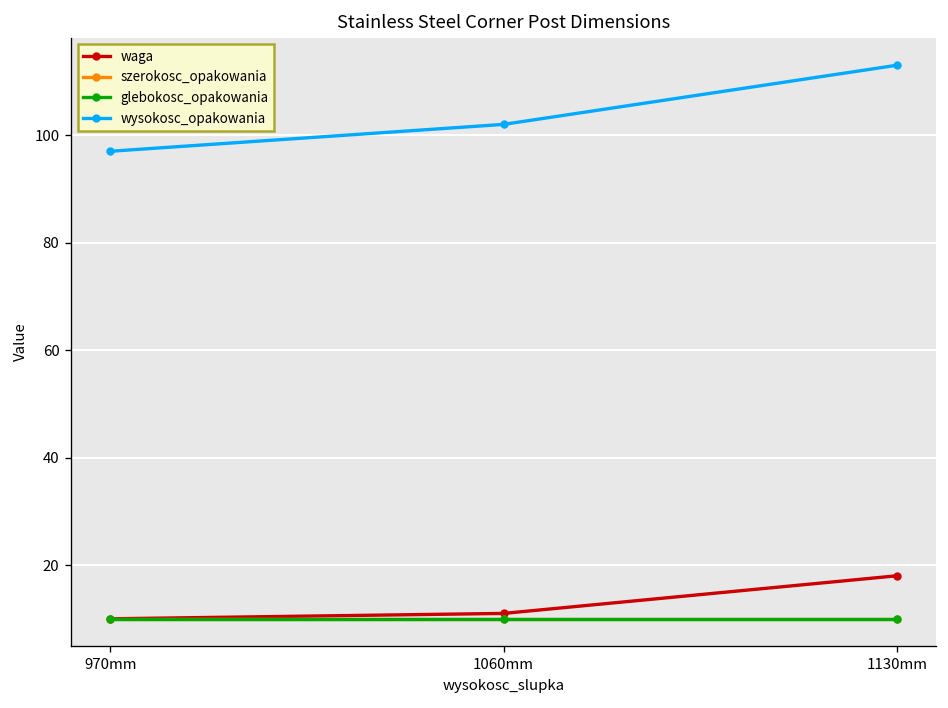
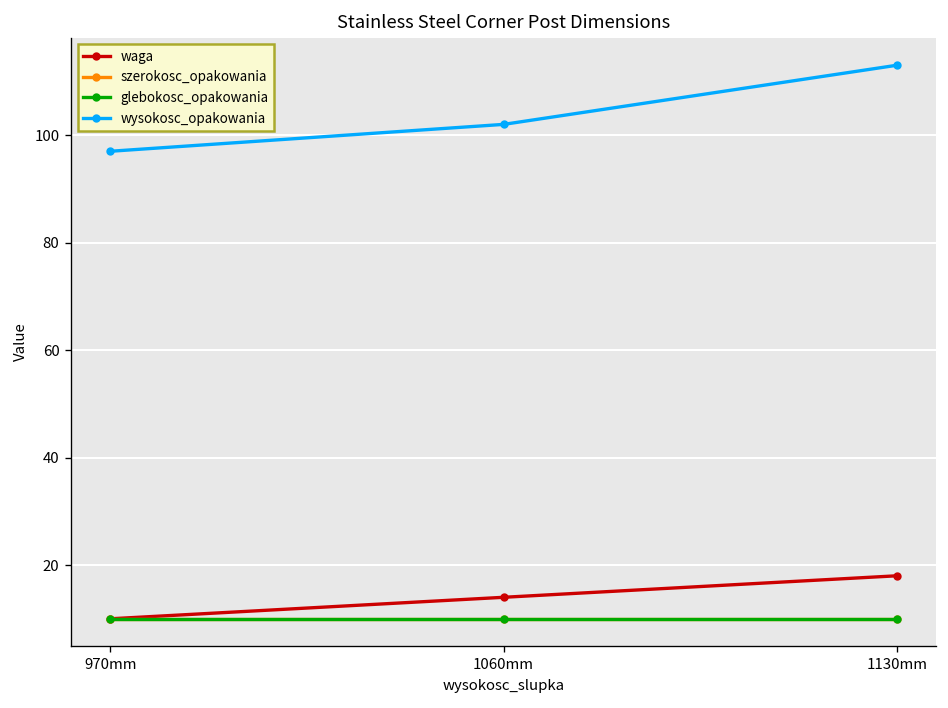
waga, 1060mm: 11 -> 14
